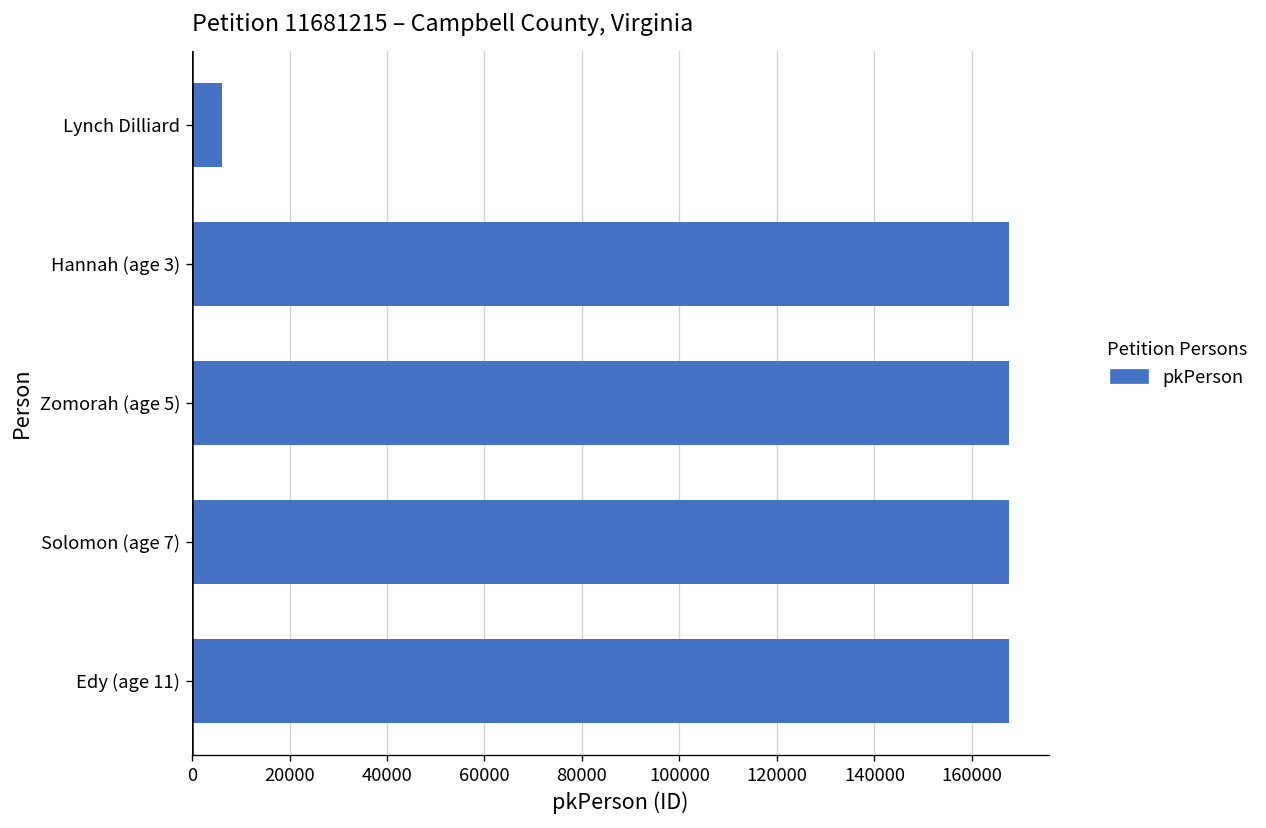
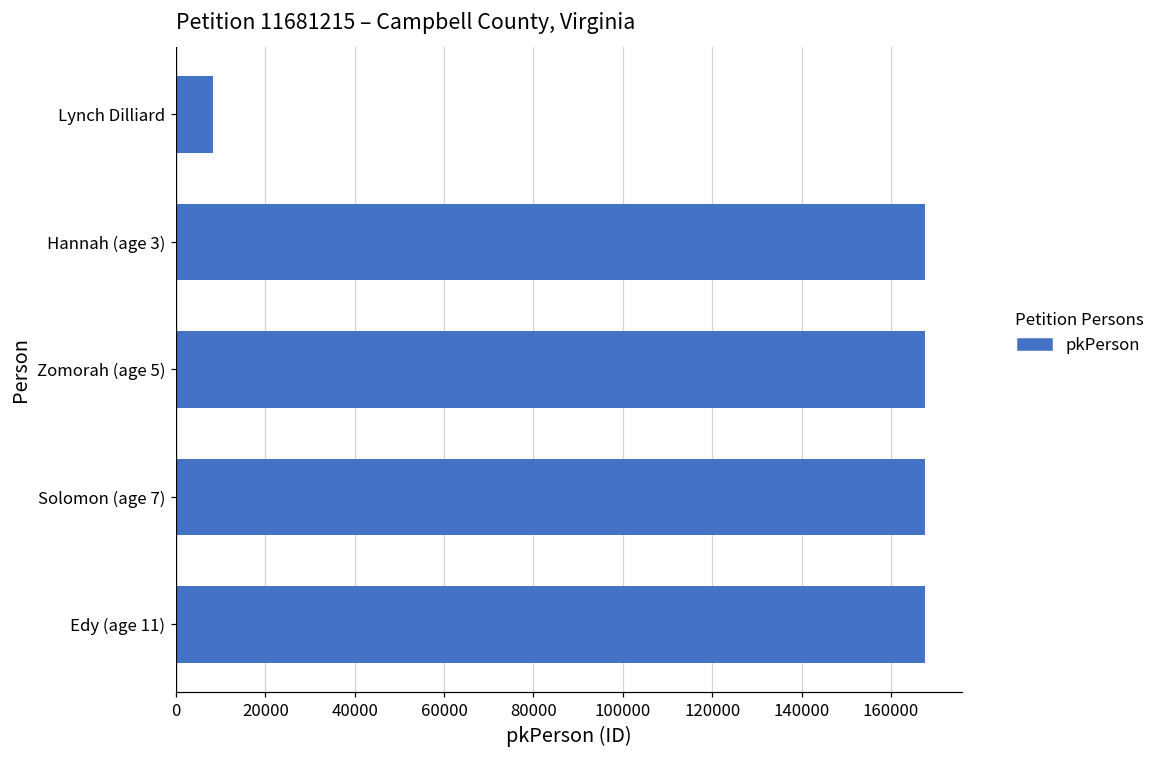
Lynch Dilliard: 6000 -> 8000
